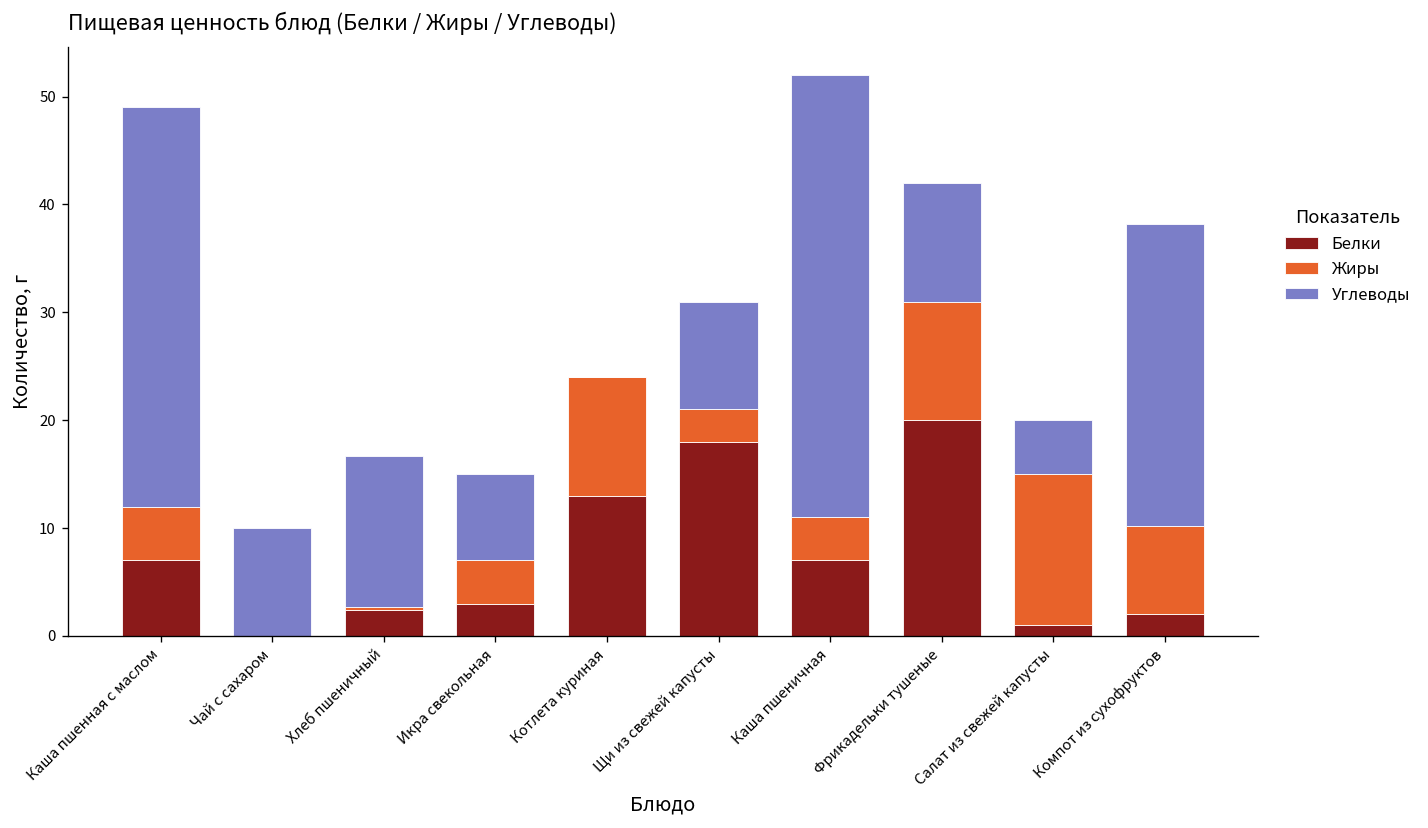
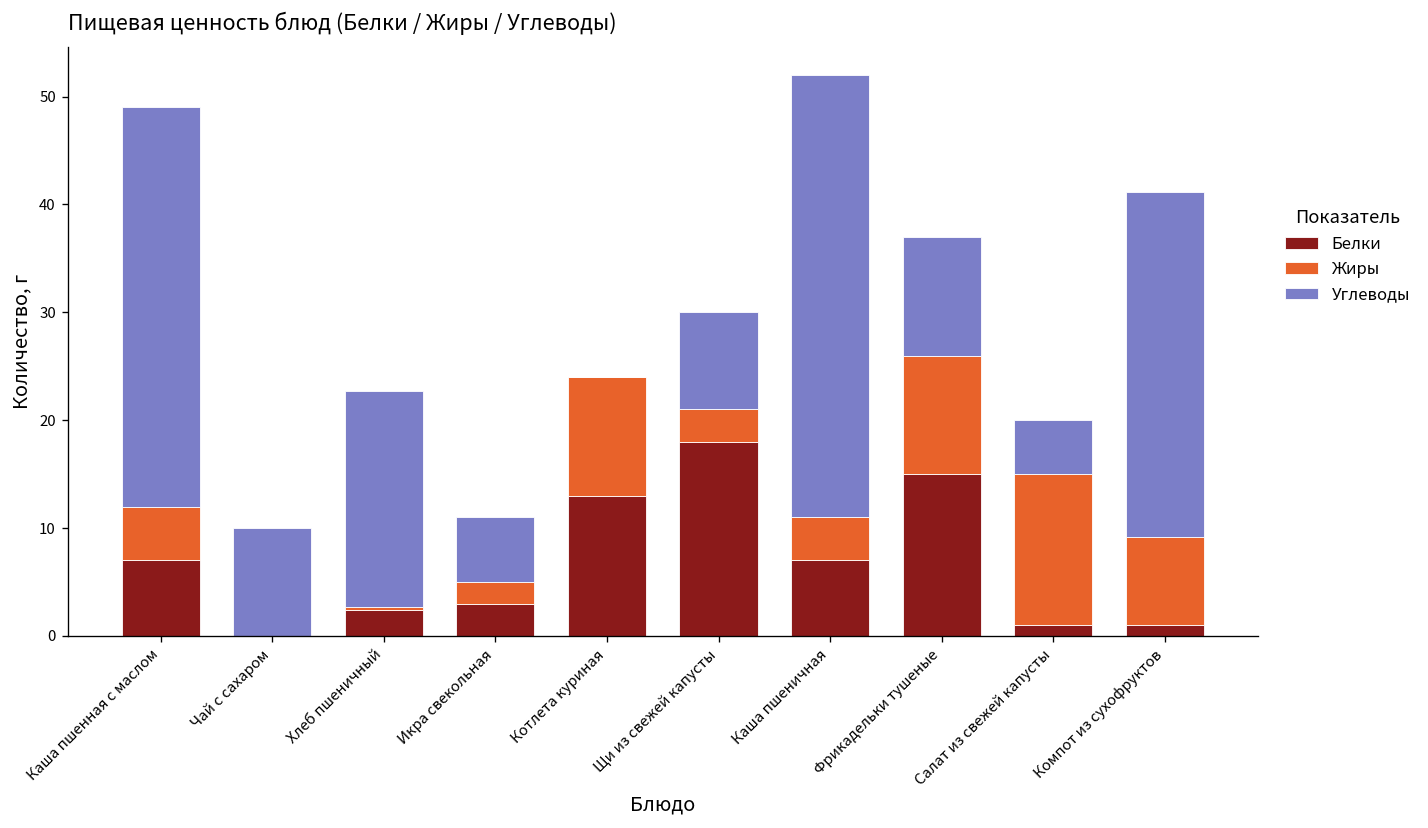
Углеводы, Хлеб пшеничный: 14 -> 20
Жиры, Икра свекольная: 4 -> 2
Углеводы, Икра свекольная: 8 -> 6
Углеводы, Щи из свежей капусты: 10 -> 9
Белки, Фрикадельки тушеные: 20 -> 15
Белки, Компот из сухофруктов: 2 -> 1
Углеводы, Компот из сухофруктов: 28 -> 32
